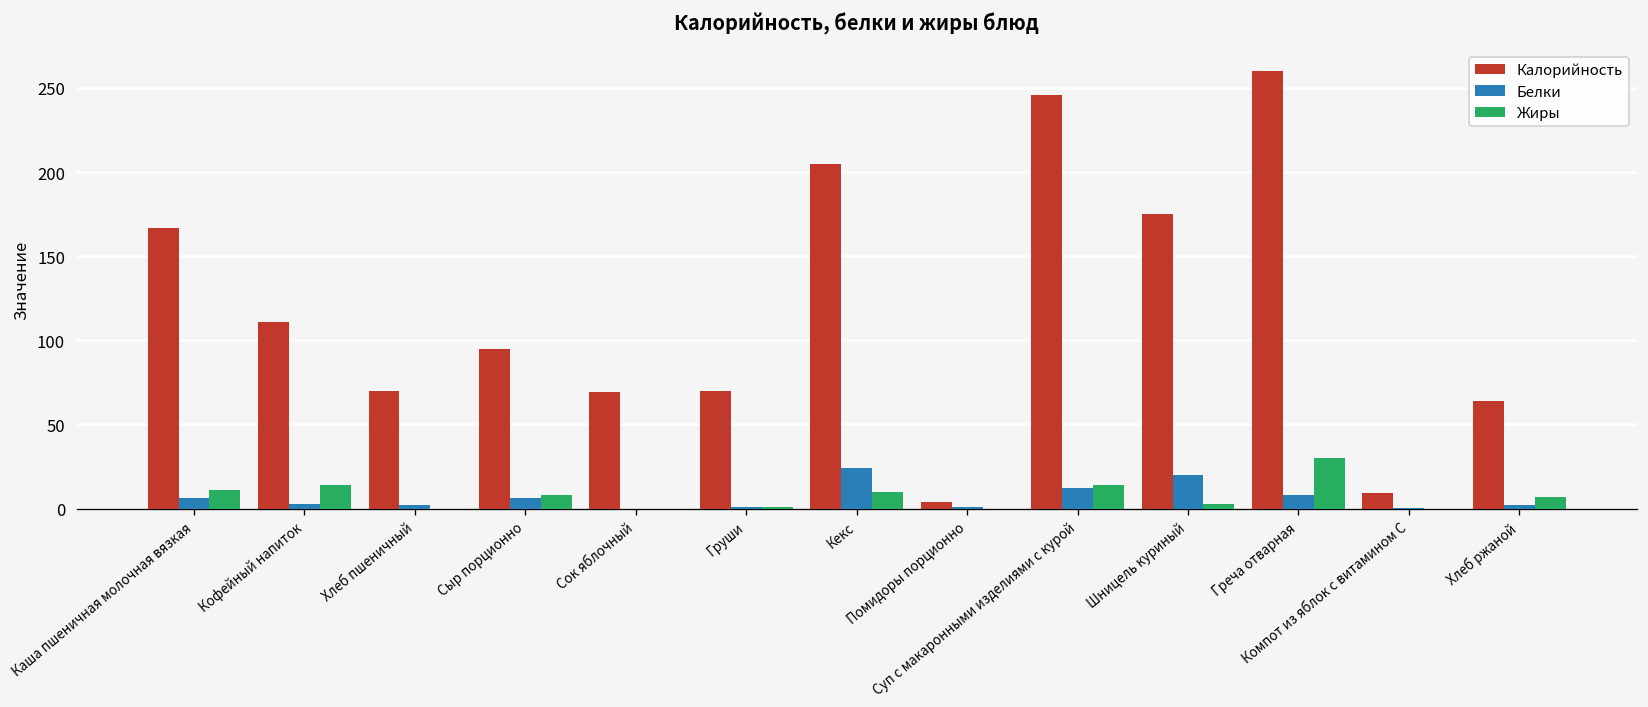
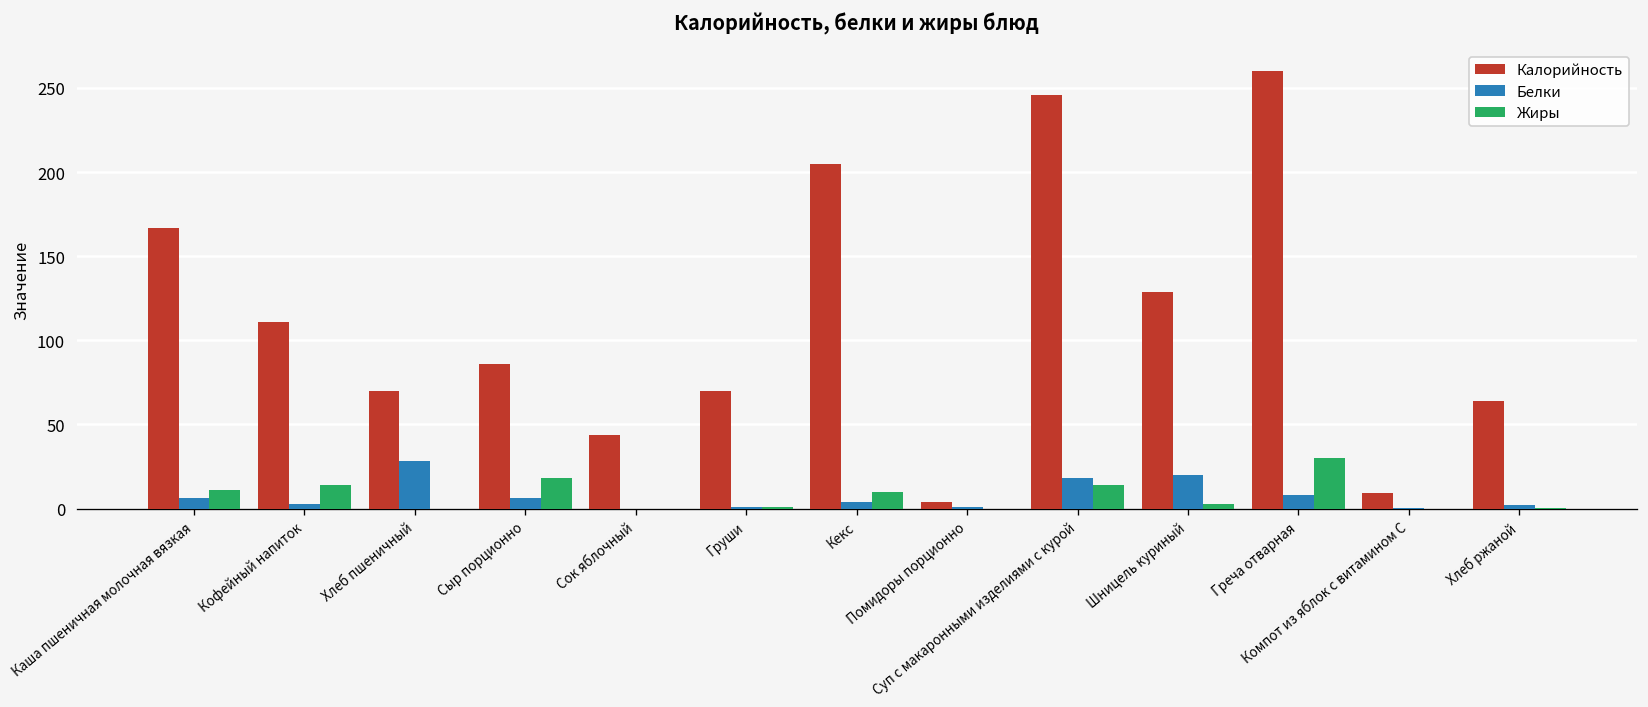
Белки, Хлеб пшеничный: 2 -> 28
Калорийность, Сыр порционно: 95 -> 86
Жиры, Сыр порционно: 8 -> 18
Калорийность, Сок яблочный: 69 -> 44
Белки, Кекс: 24 -> 4
Белки, Суп с макаронными изделиями с курой: 12 -> 18
Калорийность, Шницель куриный: 175 -> 129
Жиры, Хлеб ржаной: 7 -> 1
